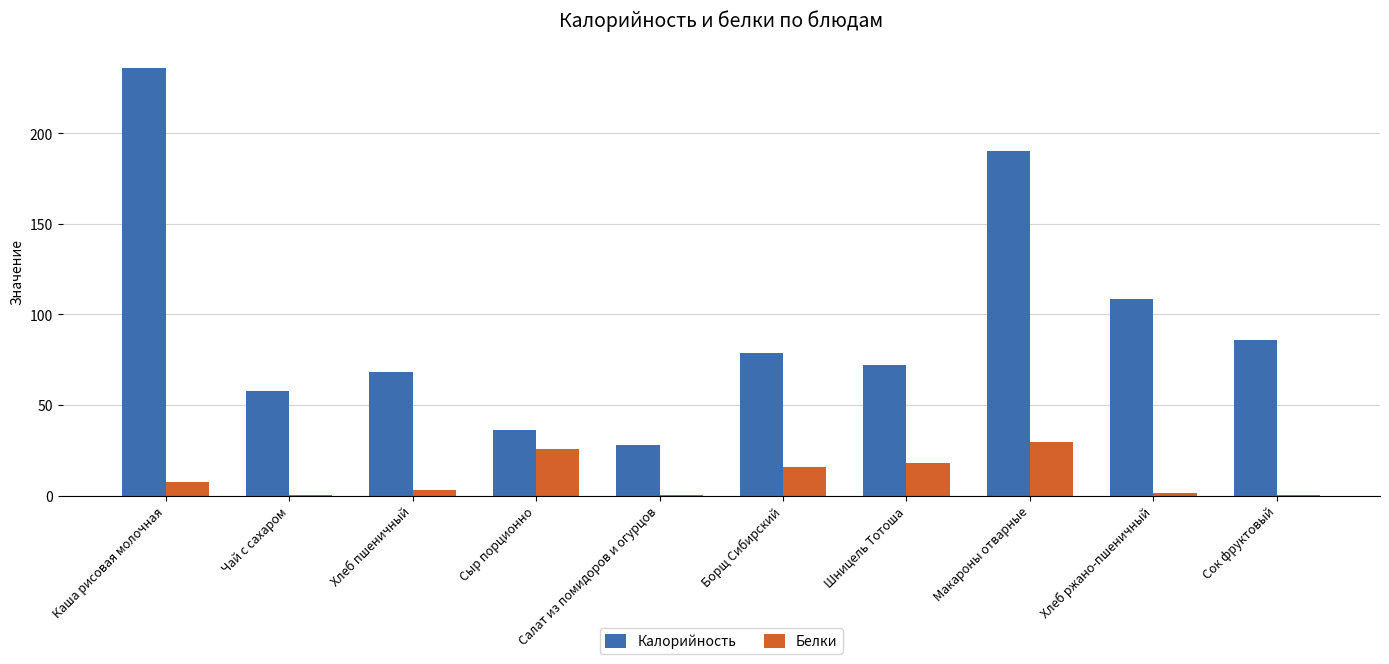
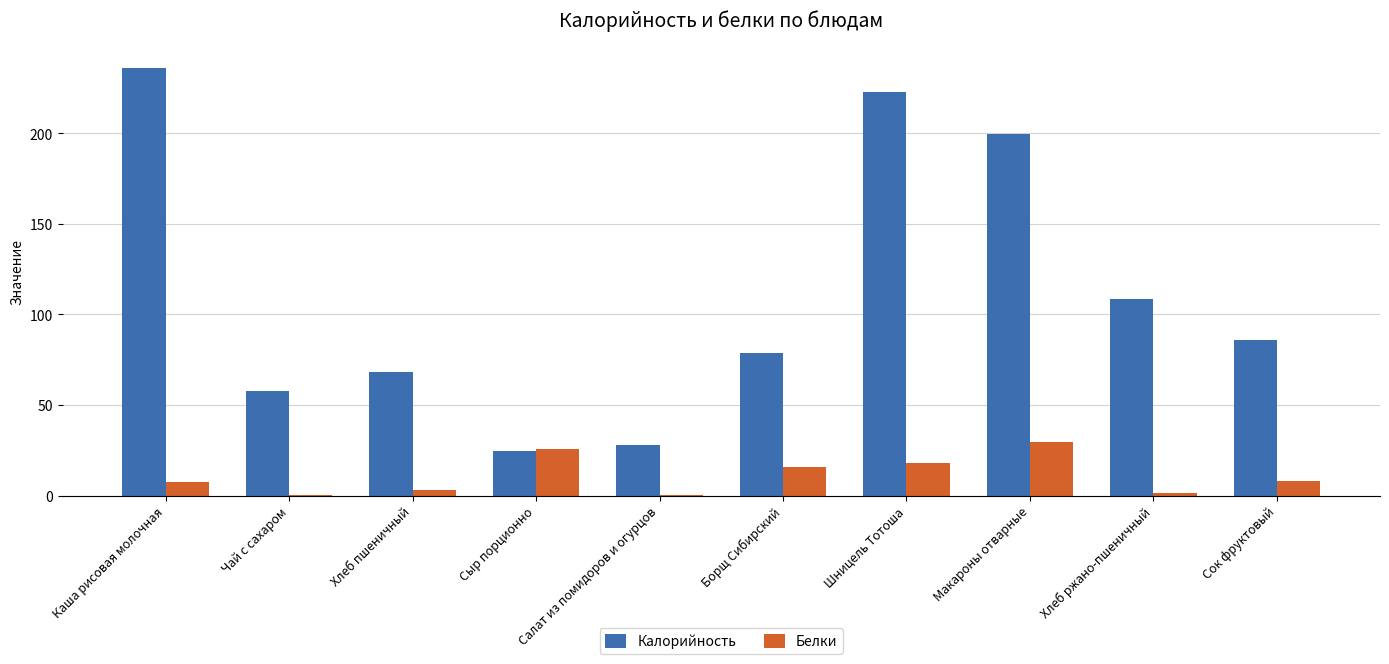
Калорийность, Сыр порционно: 36 -> 25
Калорийность, Шницель Тотоша: 72 -> 223
Калорийность, Макароны отварные: 190 -> 199
Белки, Сок фруктовый: 0 -> 8
